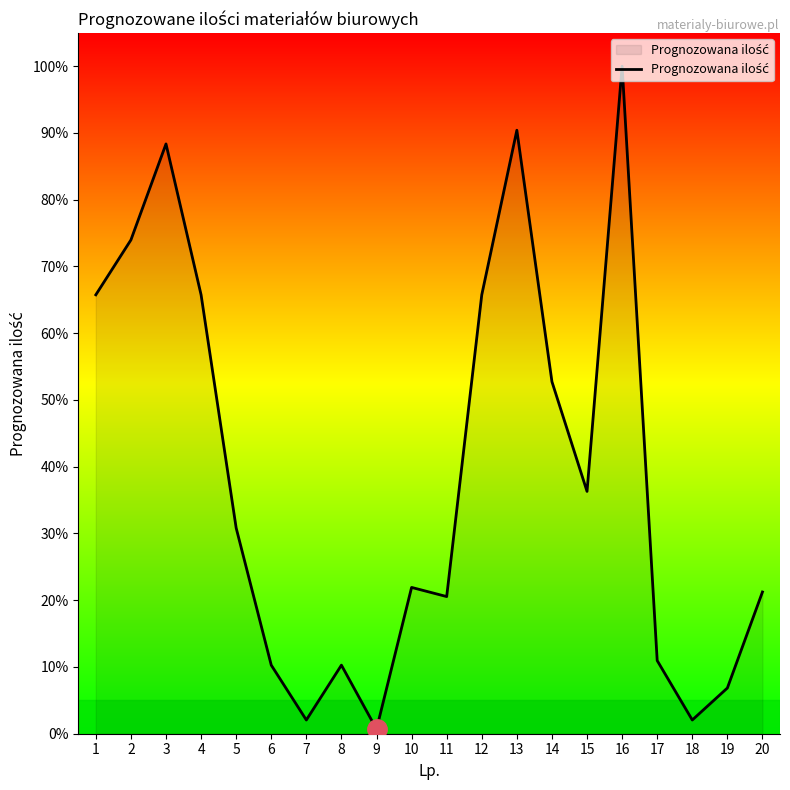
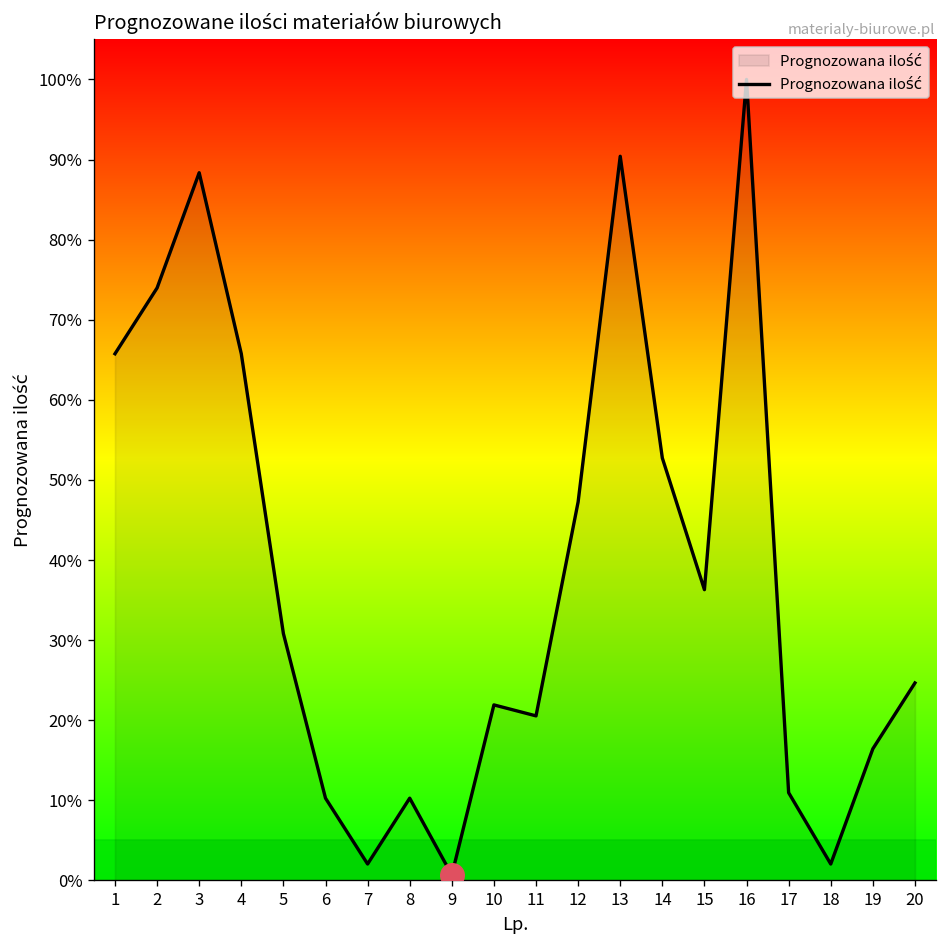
Prognozowana ilość, 12: 66% -> 47%
Prognozowana ilość, 19: 7% -> 16%
Prognozowana ilość, 20: 21% -> 25%
